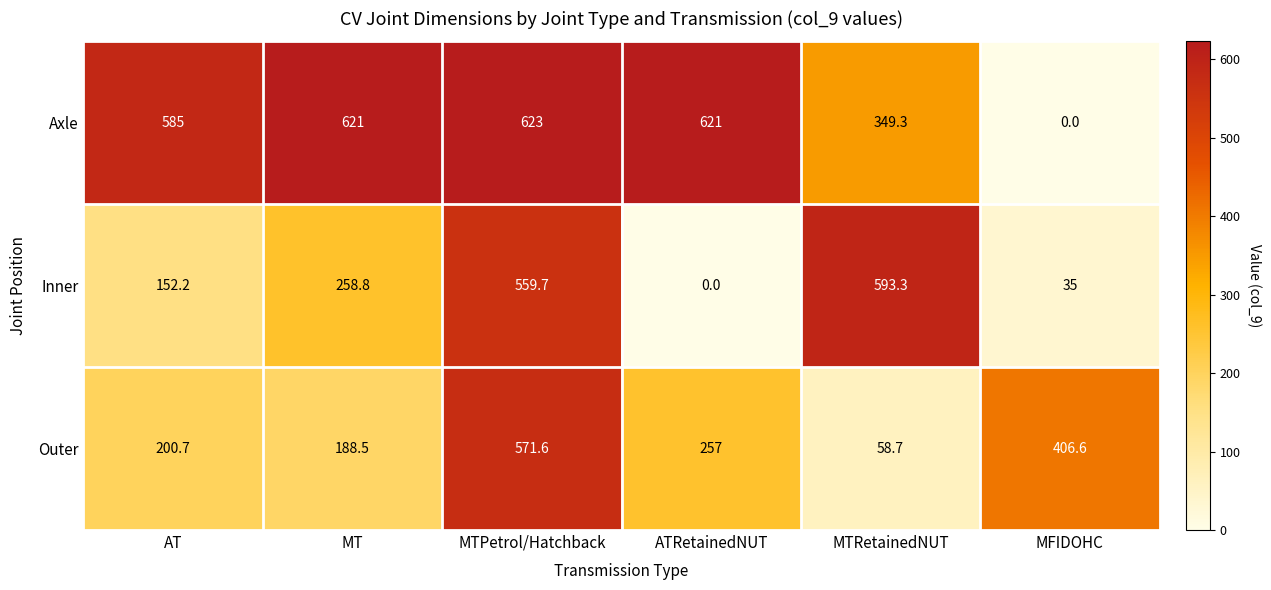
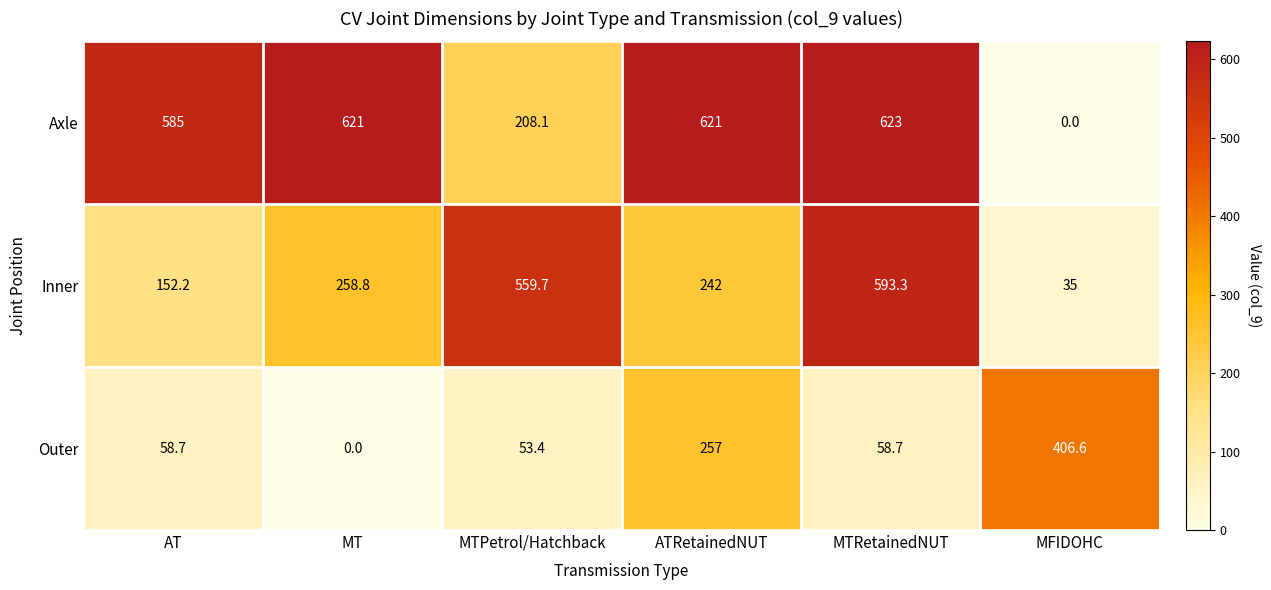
Axle, MTPetrol/Hatchback: 623 -> 208.1
Axle, MTRetainedNUT: 349.3 -> 623
Inner, ATRetainedNUT: 0.0 -> 242
Outer, AT: 200.7 -> 58.7
Outer, MT: 188.5 -> 0.0
Outer, MTPetrol/Hatchback: 571.6 -> 53.4
